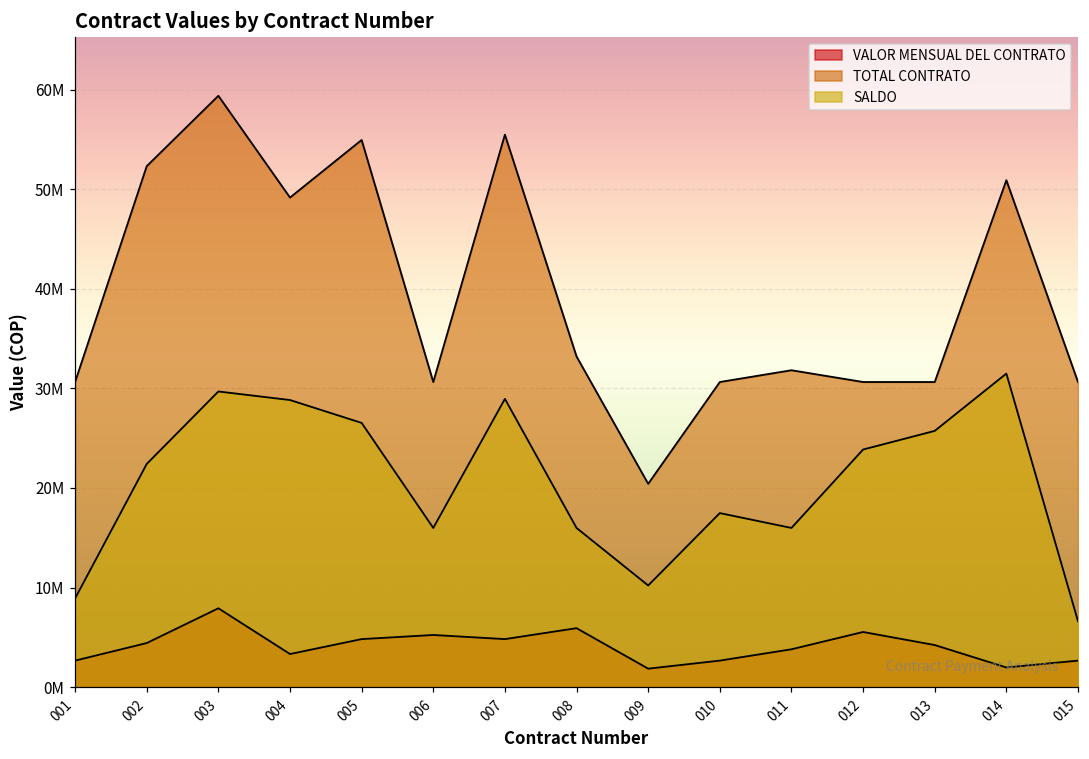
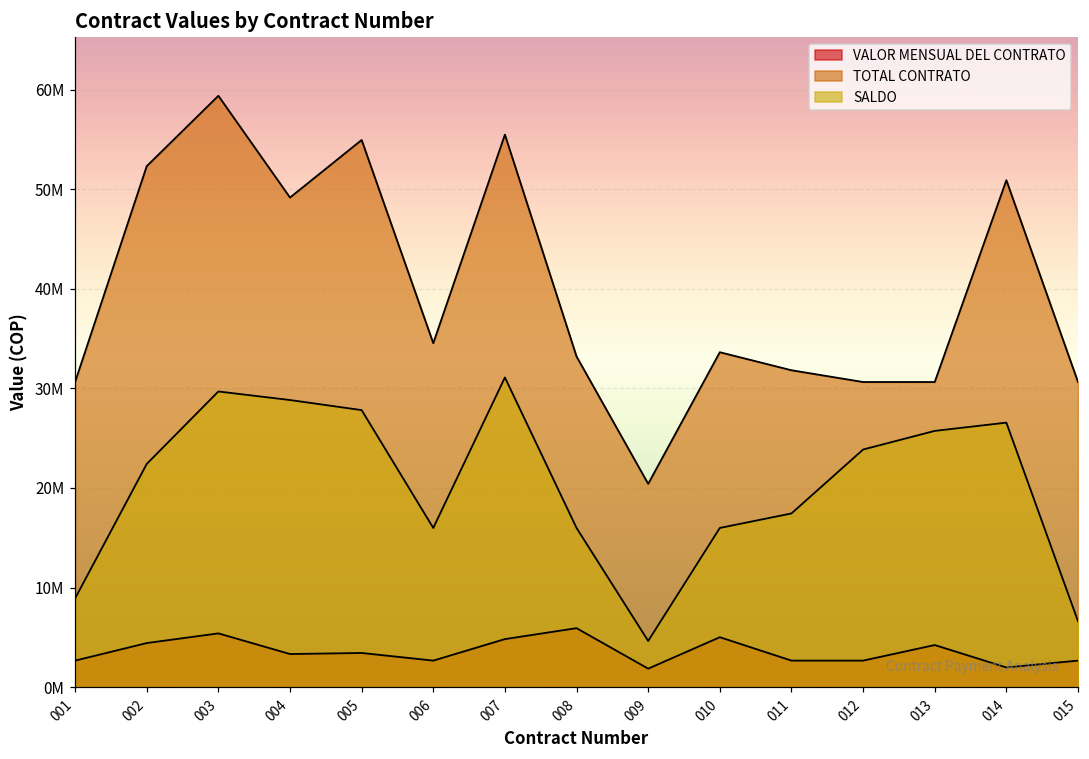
VALOR MENSUAL DEL CONTRATO, 003: 8000000 -> 5000000
VALOR MENSUAL DEL CONTRATO, 005: 5000000 -> 3000000
SALDO, 005: 27000000 -> 28000000
VALOR MENSUAL DEL CONTRATO, 006: 5000000 -> 3000000
TOTAL CONTRATO, 006: 31000000 -> 35000000
SALDO, 007: 29000000 -> 31000000
SALDO, 009: 10000000 -> 5000000
VALOR MENSUAL DEL CONTRATO, 010: 3000000 -> 5000000
TOTAL CONTRATO, 010: 31000000 -> 34000000
SALDO, 010: 17000000 -> 16000000
VALOR MENSUAL DEL CONTRATO, 011: 4000000 -> 3000000
SALDO, 011: 16000000 -> 17000000
VALOR MENSUAL DEL CONTRATO, 012: 6000000 -> 3000000
SALDO, 014: 31000000 -> 27000000
